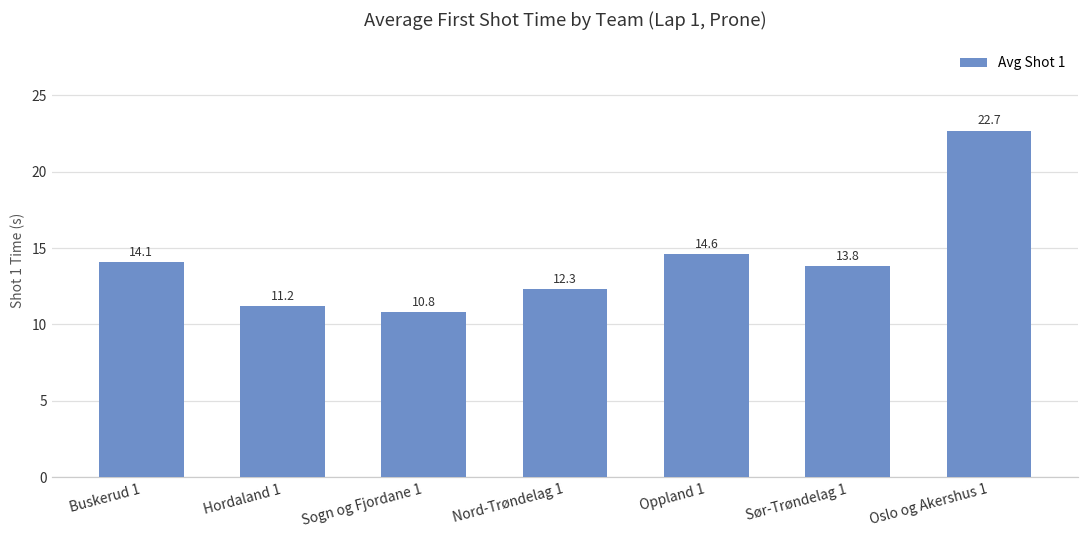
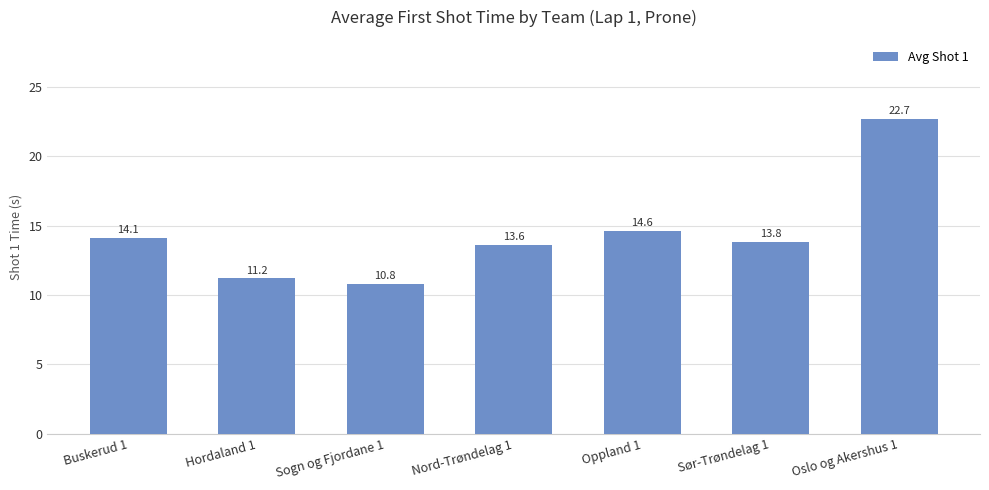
Nord-Trøndelag 1: 12.3 -> 13.6
